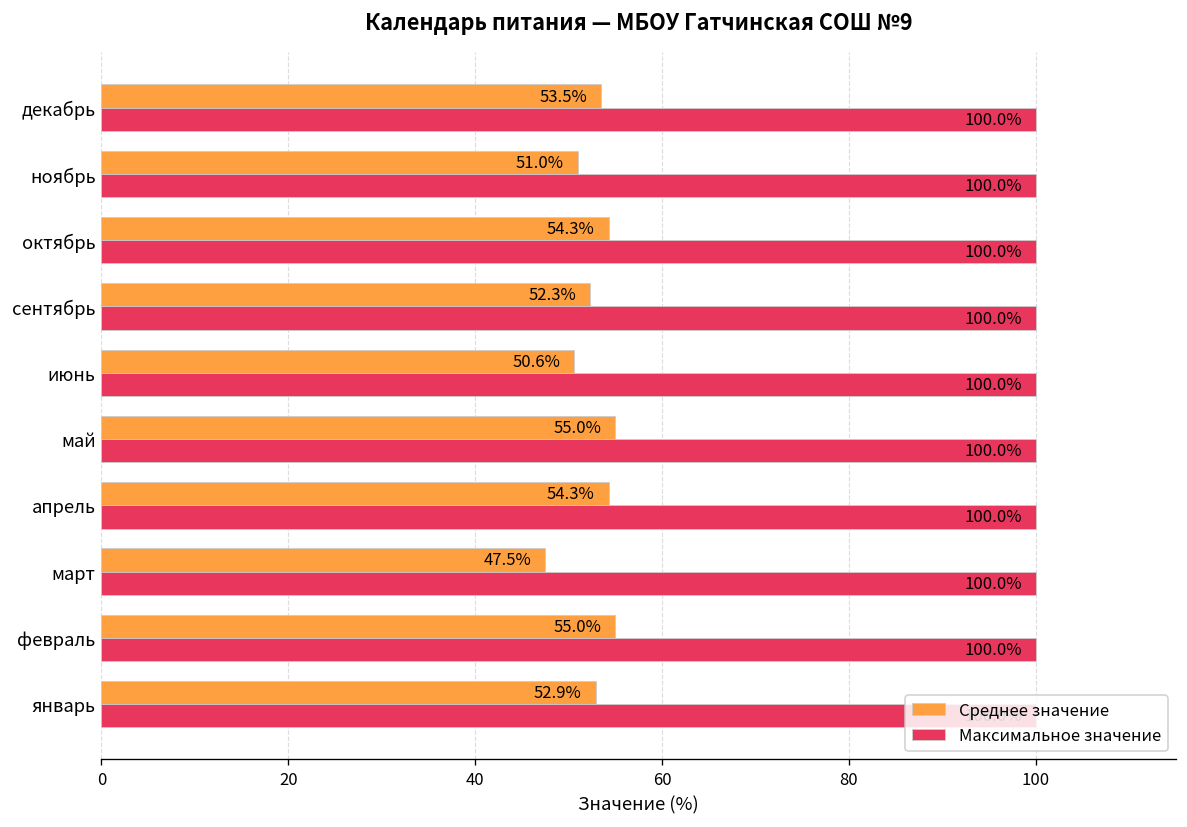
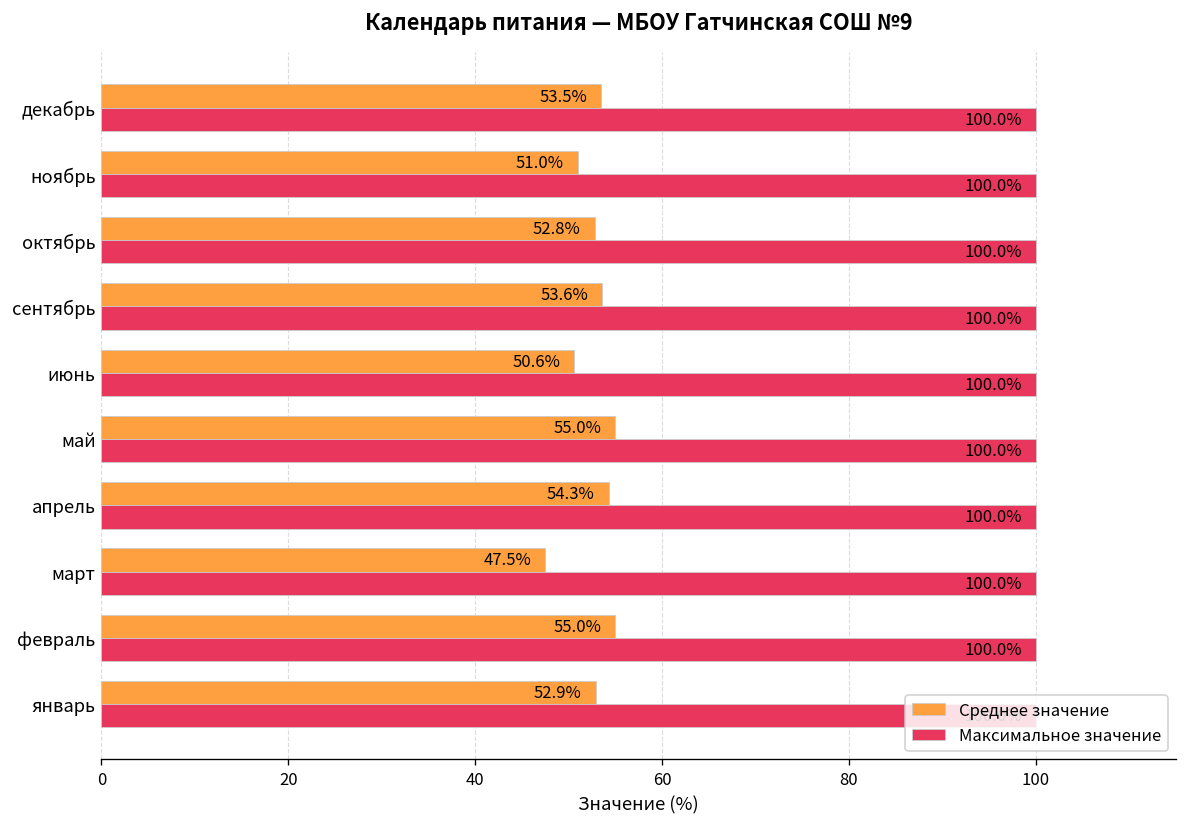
Среднее значение, октябрь: 54.3% -> 52.8%
Среднее значение, сентябрь: 52.3% -> 53.6%
